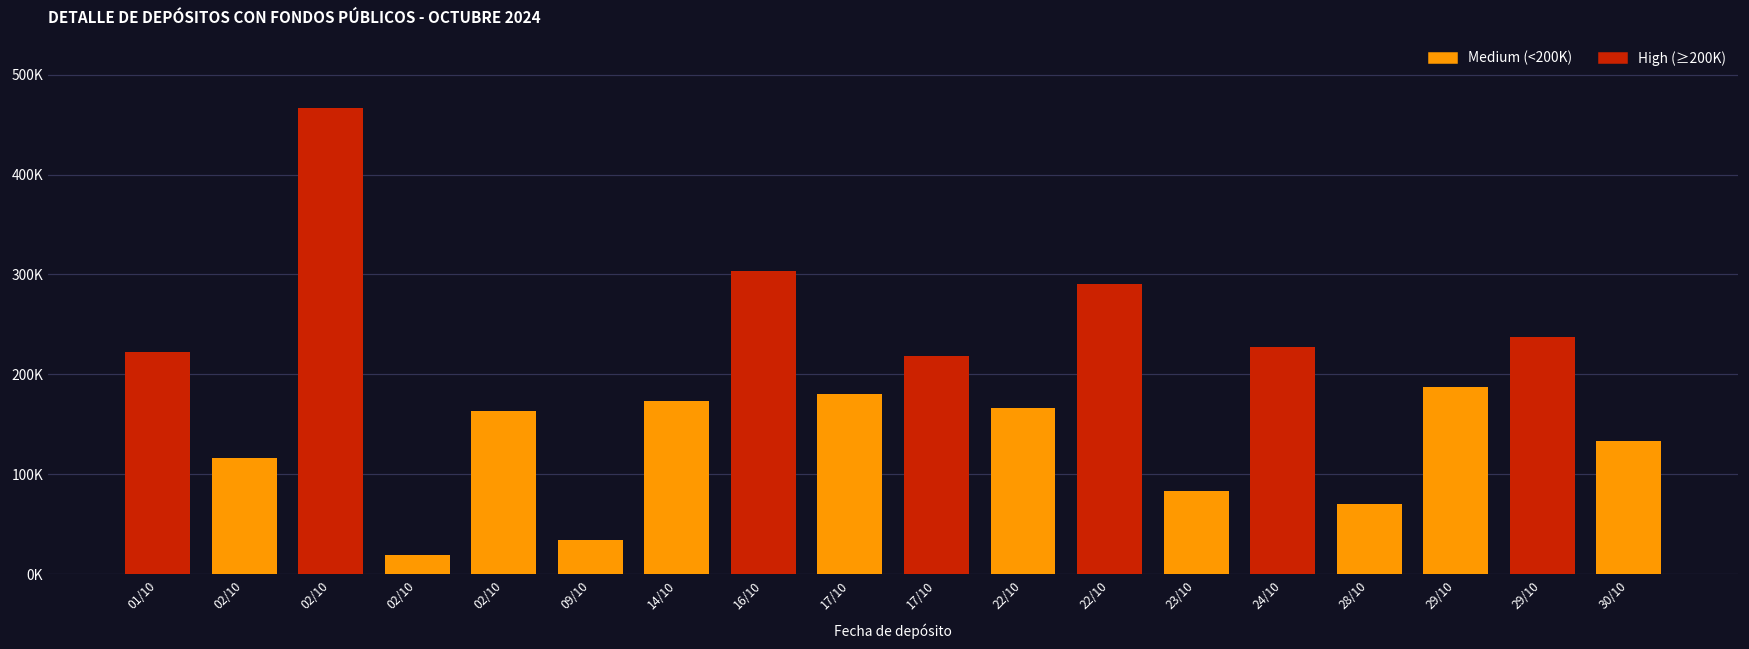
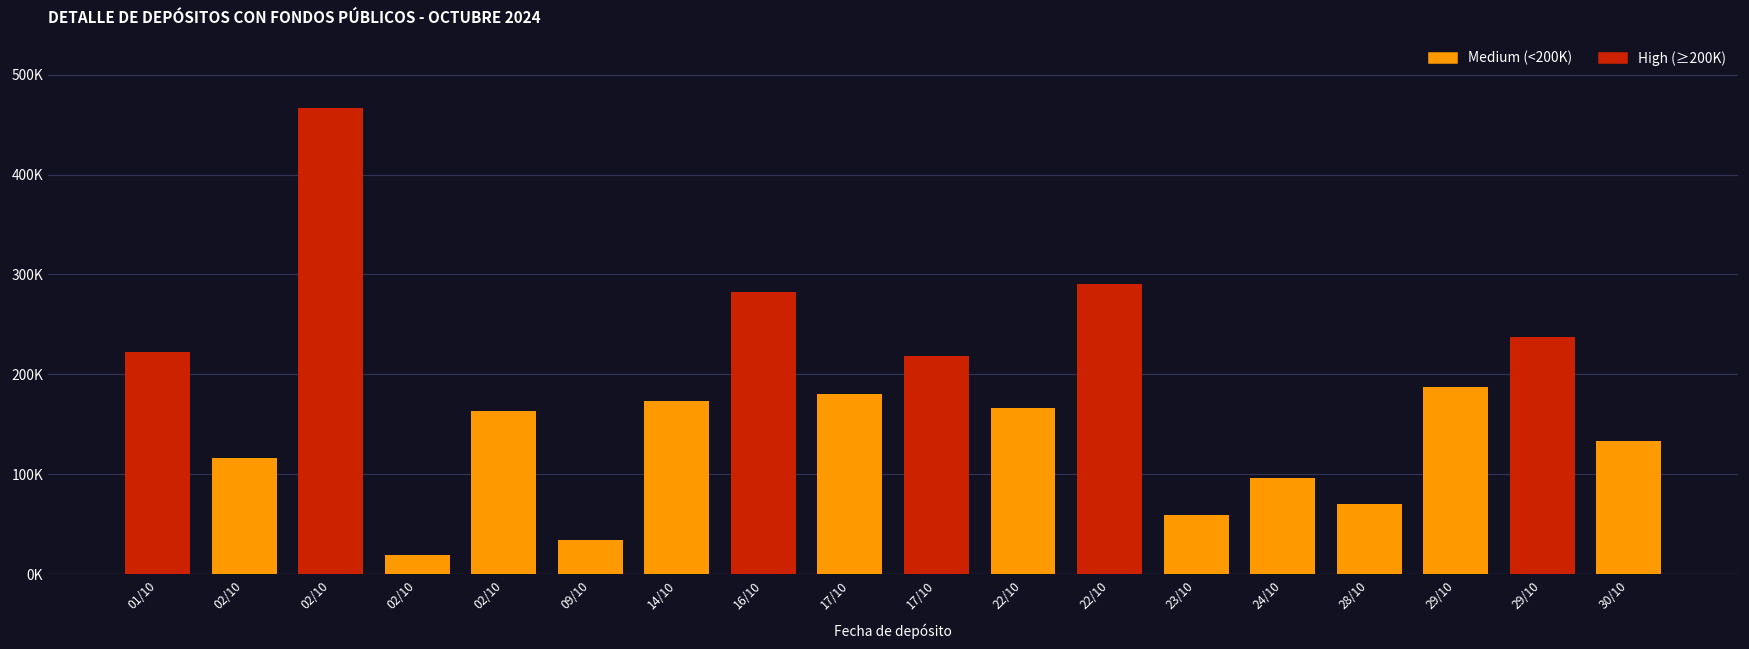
16/10: 300000 -> 280000
23/10: 80000 -> 60000
24/10: 230000 -> 100000
